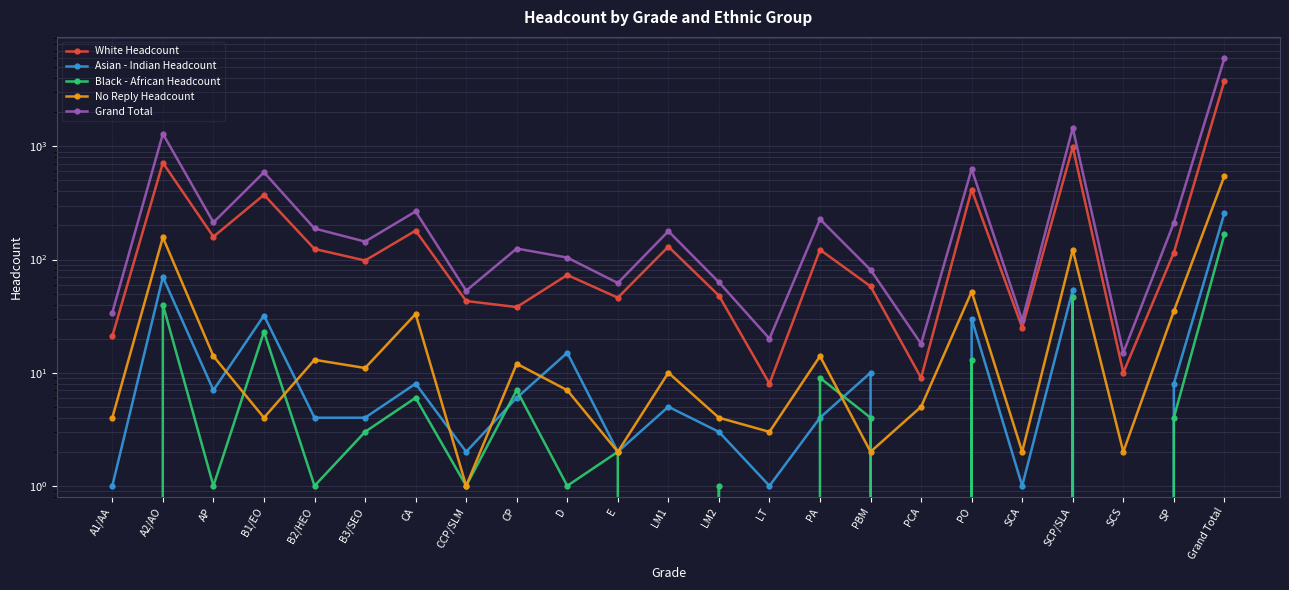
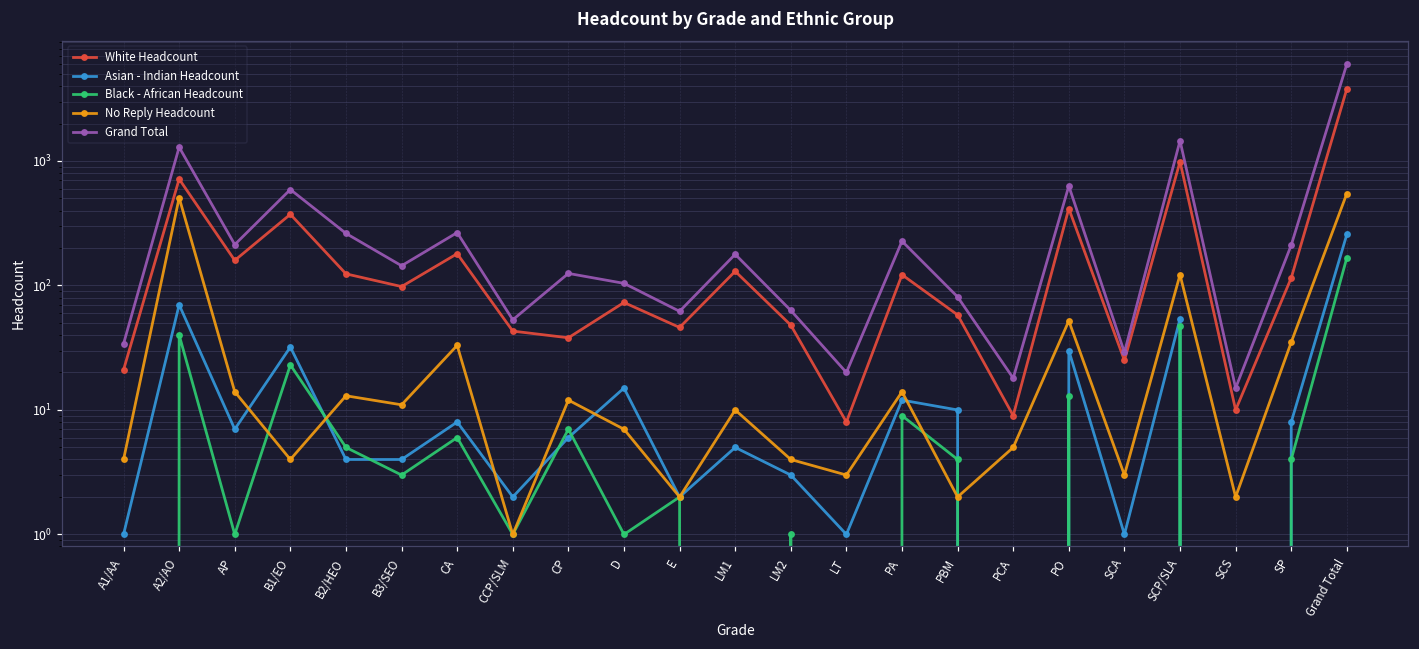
No Reply Headcount, A2/AO: 160 -> 500
Black - African Headcount, B2/HEO: 1 -> 5
Grand Total, B2/HEO: 190 -> 260
Asian - Indian Headcount, PA: 4 -> 12
No Reply Headcount, SCA: 2 -> 3
